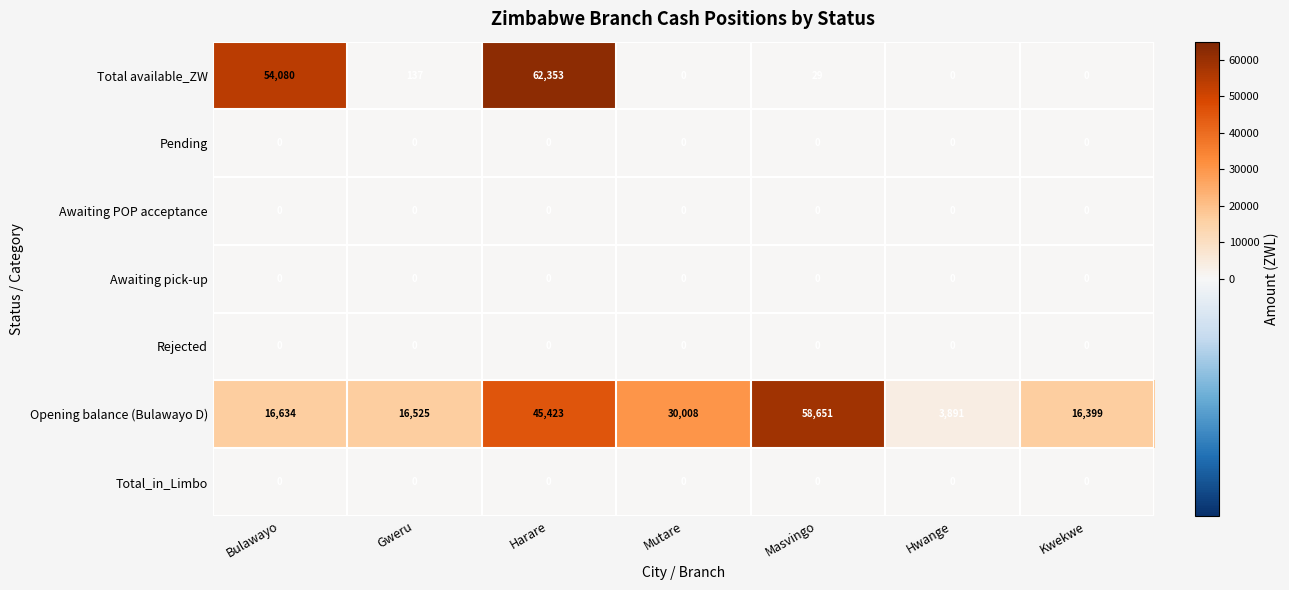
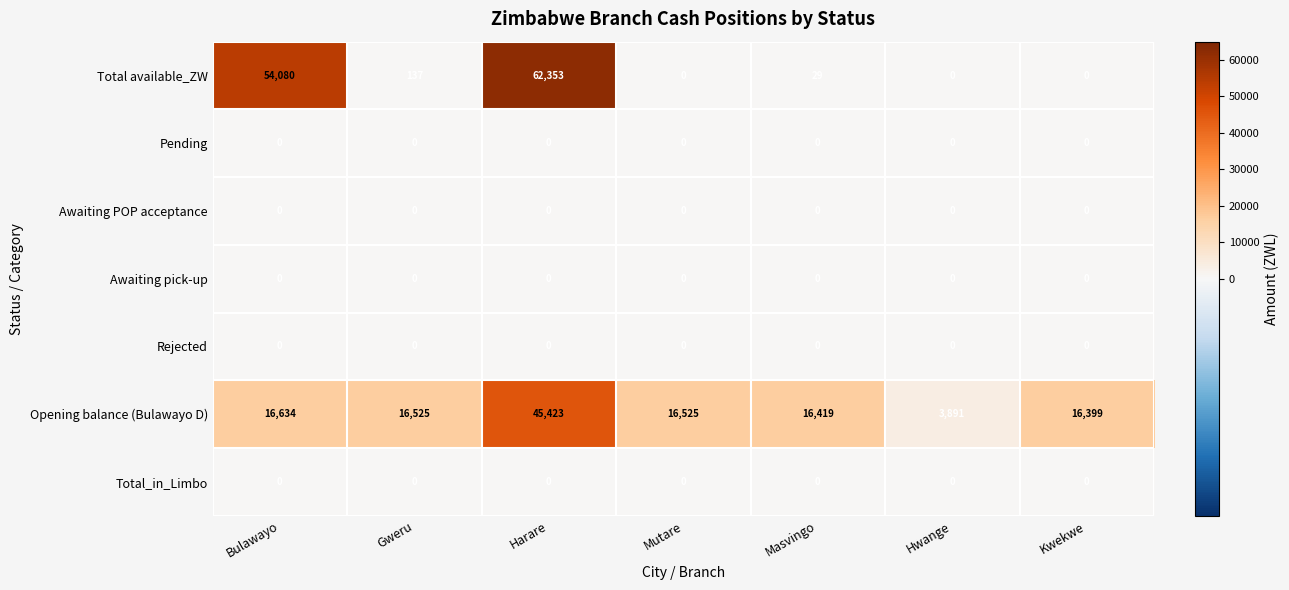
Opening balance (Bulawayo D), Mutare: 30,008 -> 16,525
Opening balance (Bulawayo D), Masvingo: 58,651 -> 16,419
